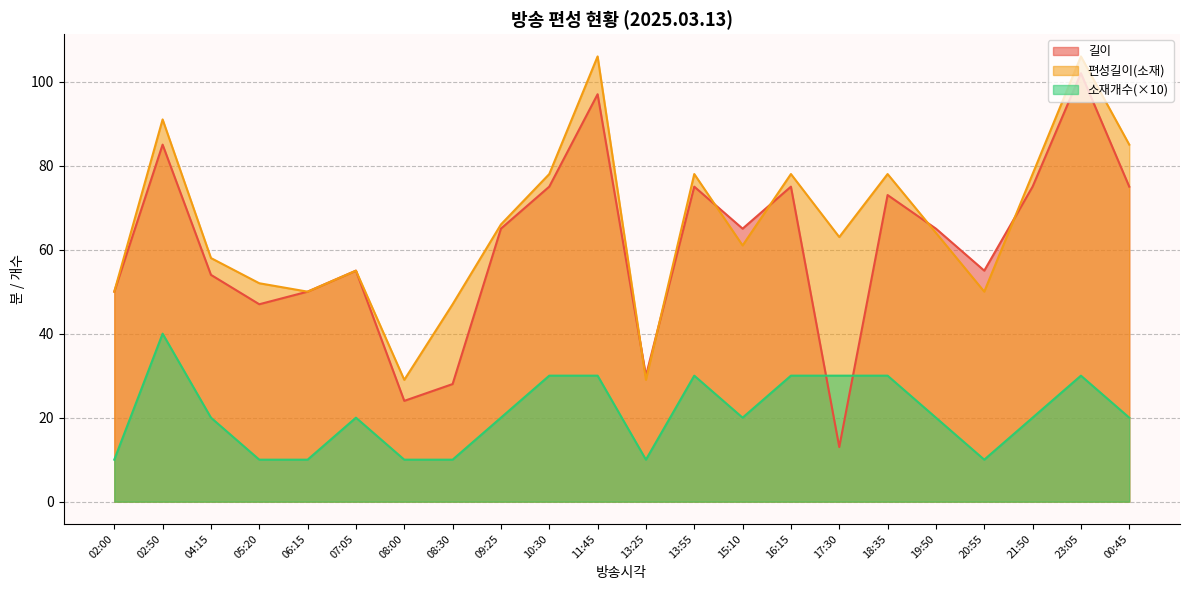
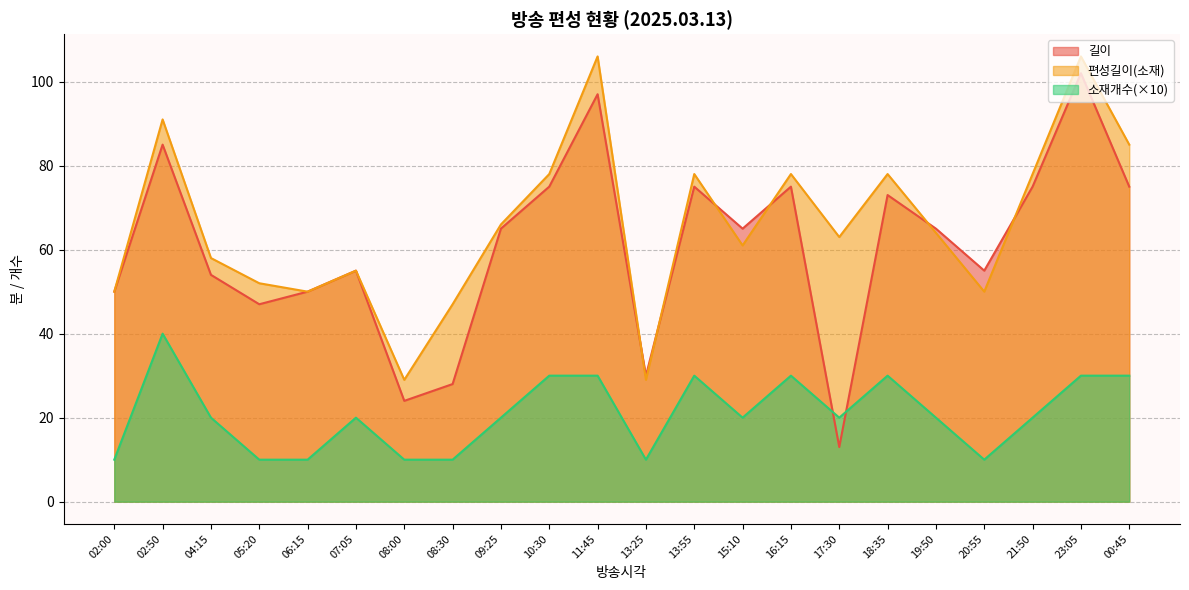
소재개수(×10), 17:30: 30 -> 20
소재개수(×10), 00:45: 20 -> 30
